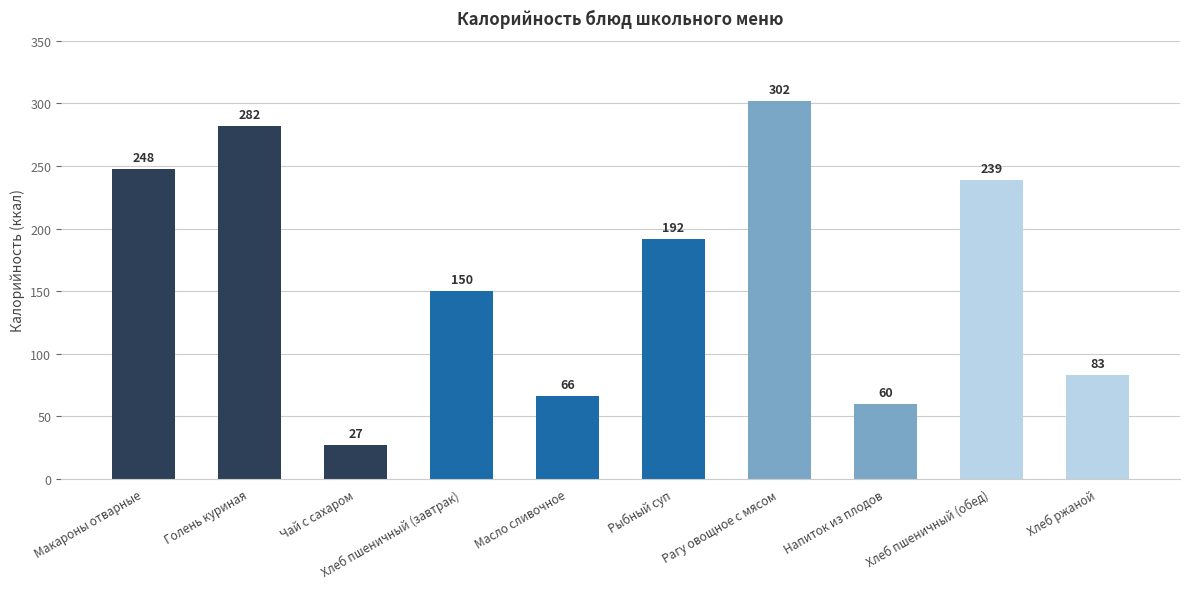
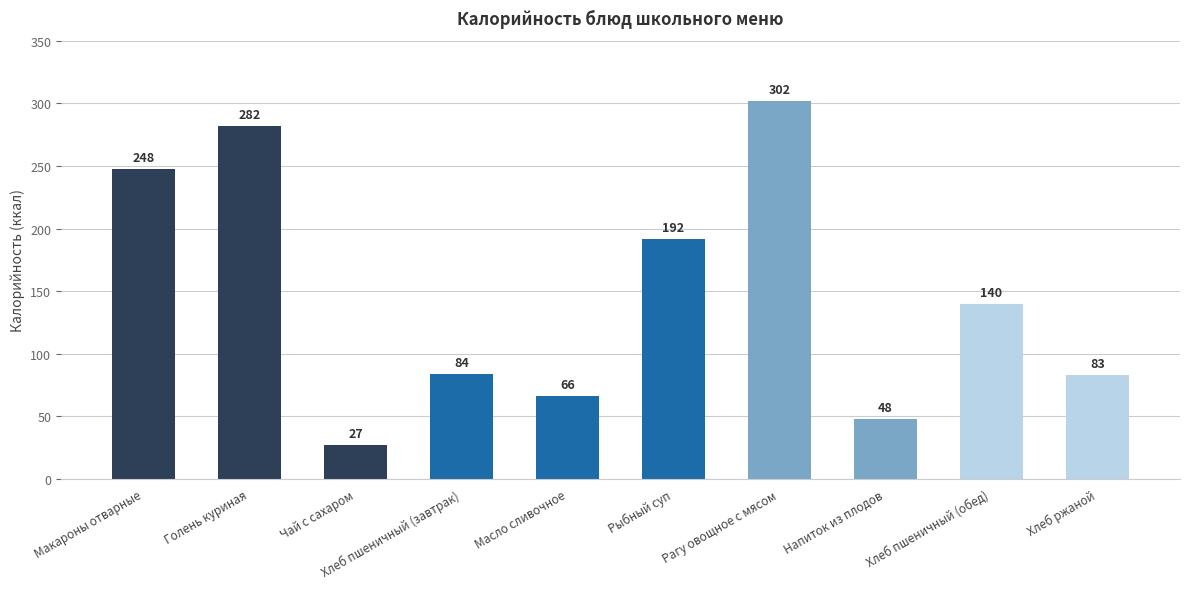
Хлеб пшеничный (завтрак): 150 -> 84
Напиток из плодов: 60 -> 48
Хлеб пшеничный (обед): 239 -> 140
